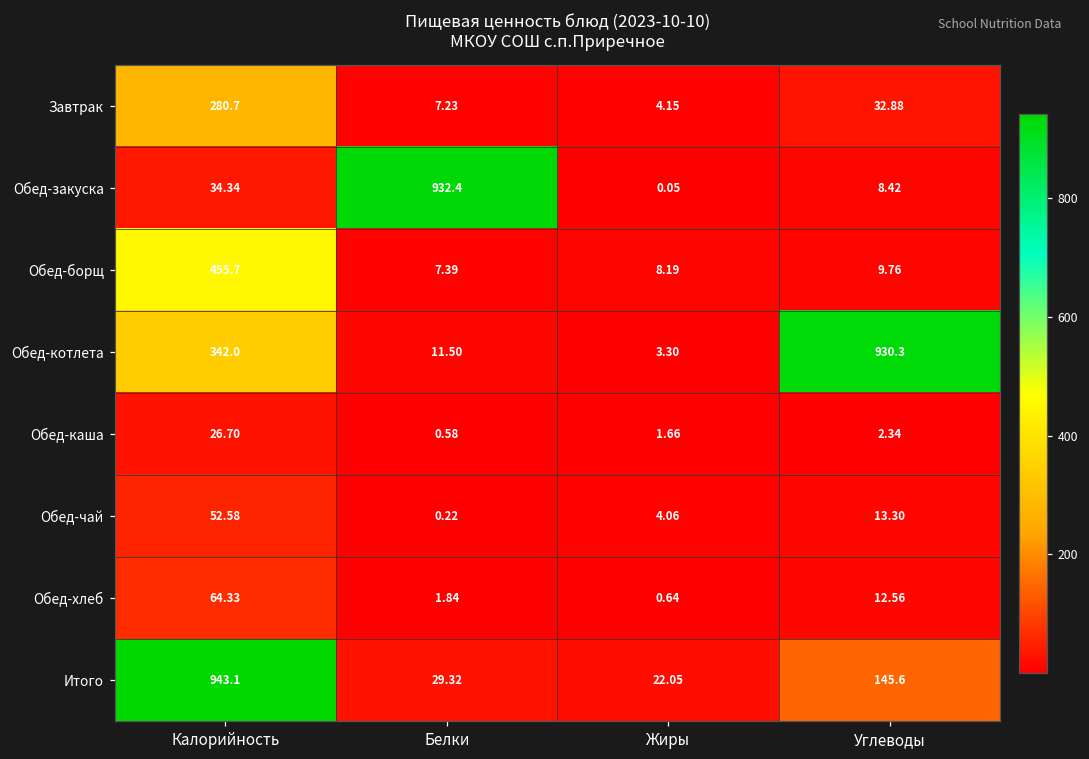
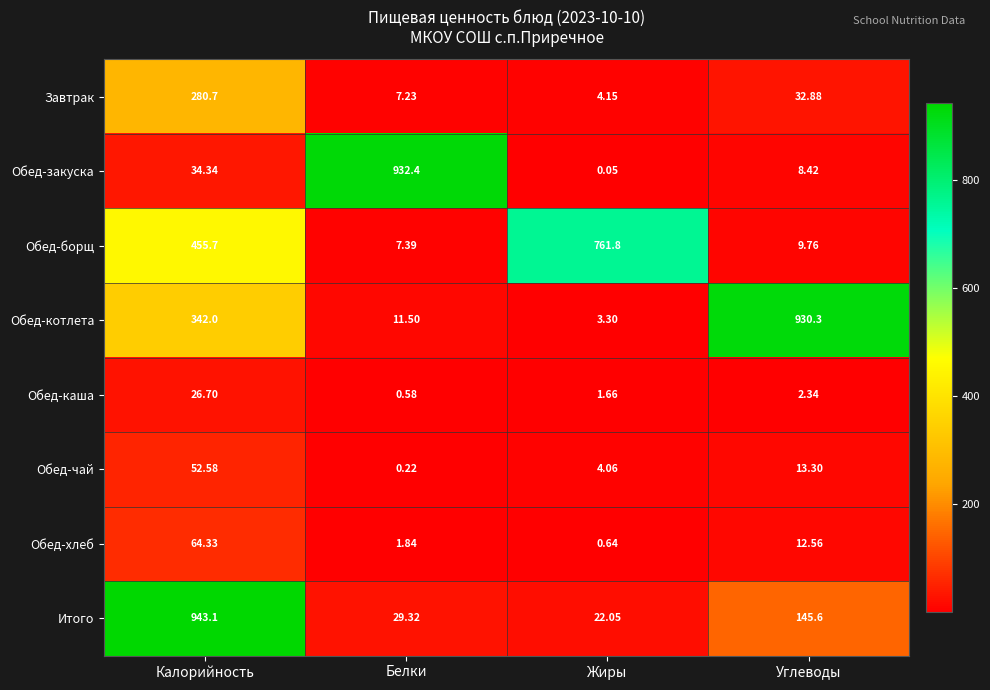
Обед-борщ, Жиры: 8.19 -> 761.8
